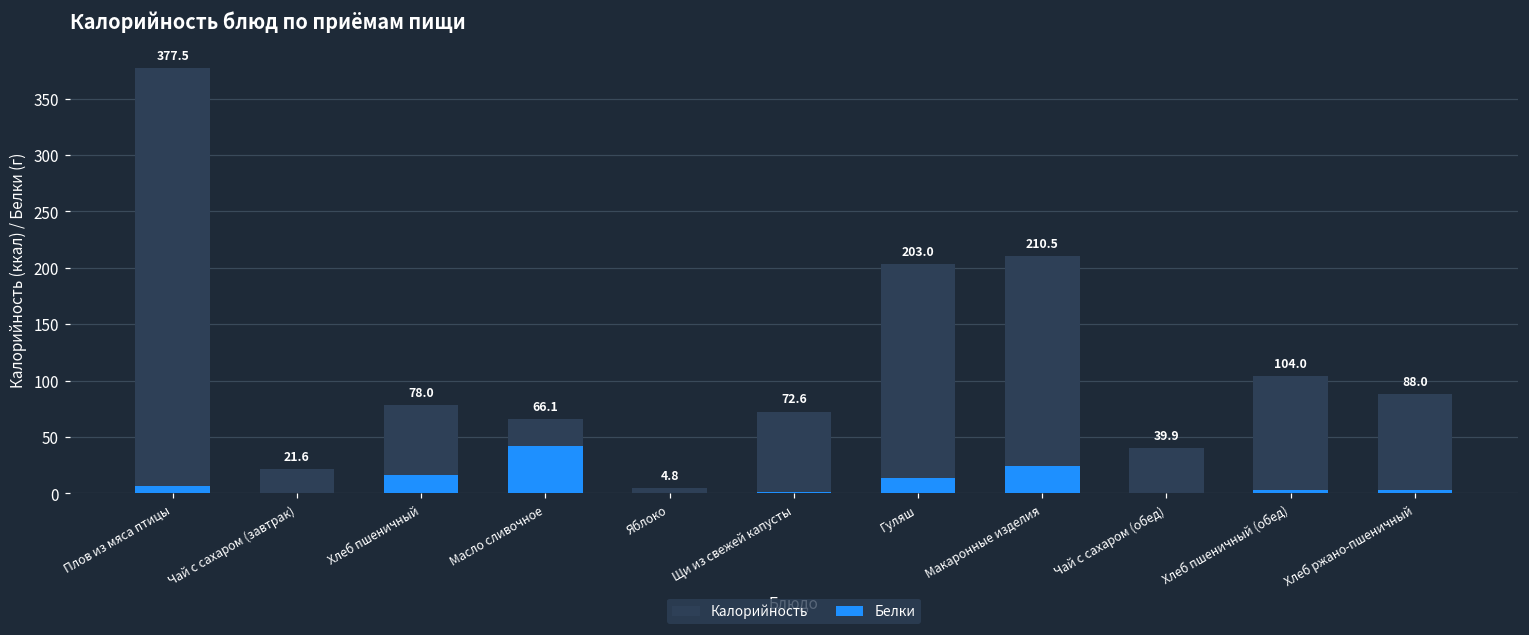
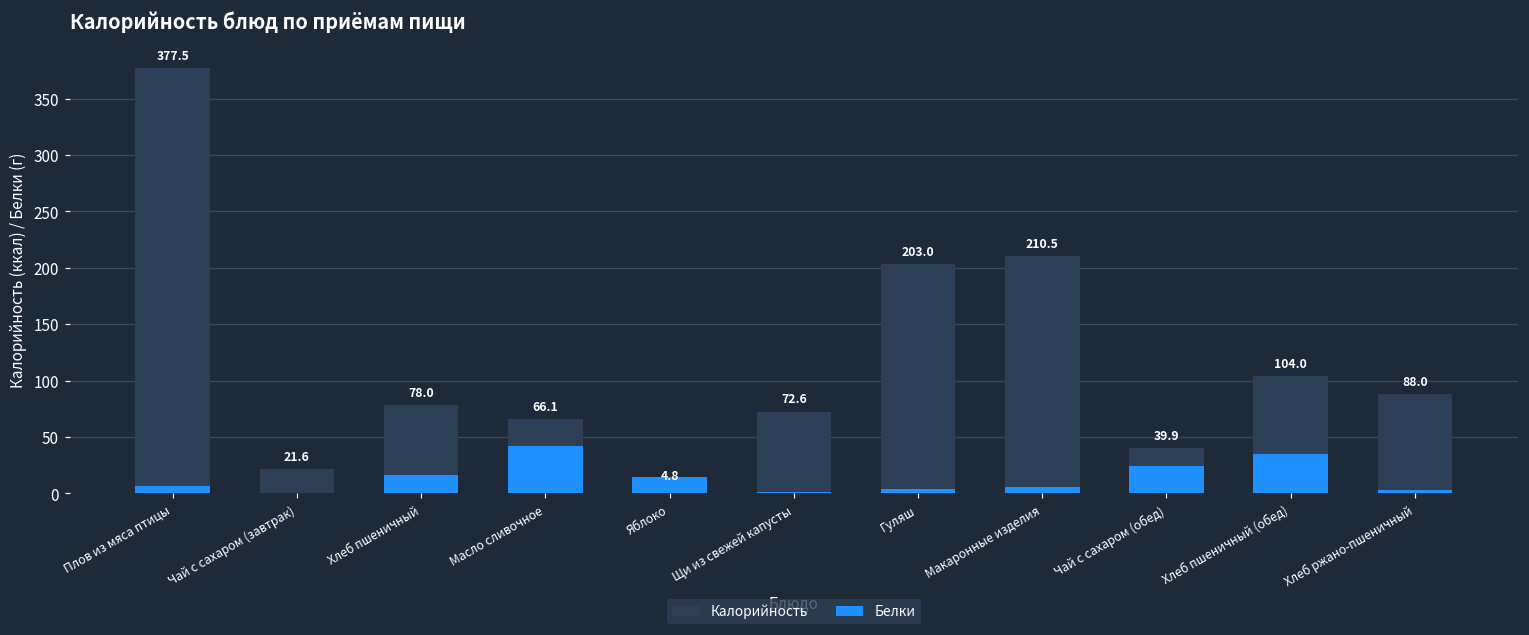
Белки, Яблоко: 0 -> 15
Белки, Гуляш: 14 -> 4
Белки, Макаронные изделия: 24 -> 6
Белки, Чай с сахаром (обед): 0 -> 25
Белки, Хлеб пшеничный (обед): 3 -> 35
